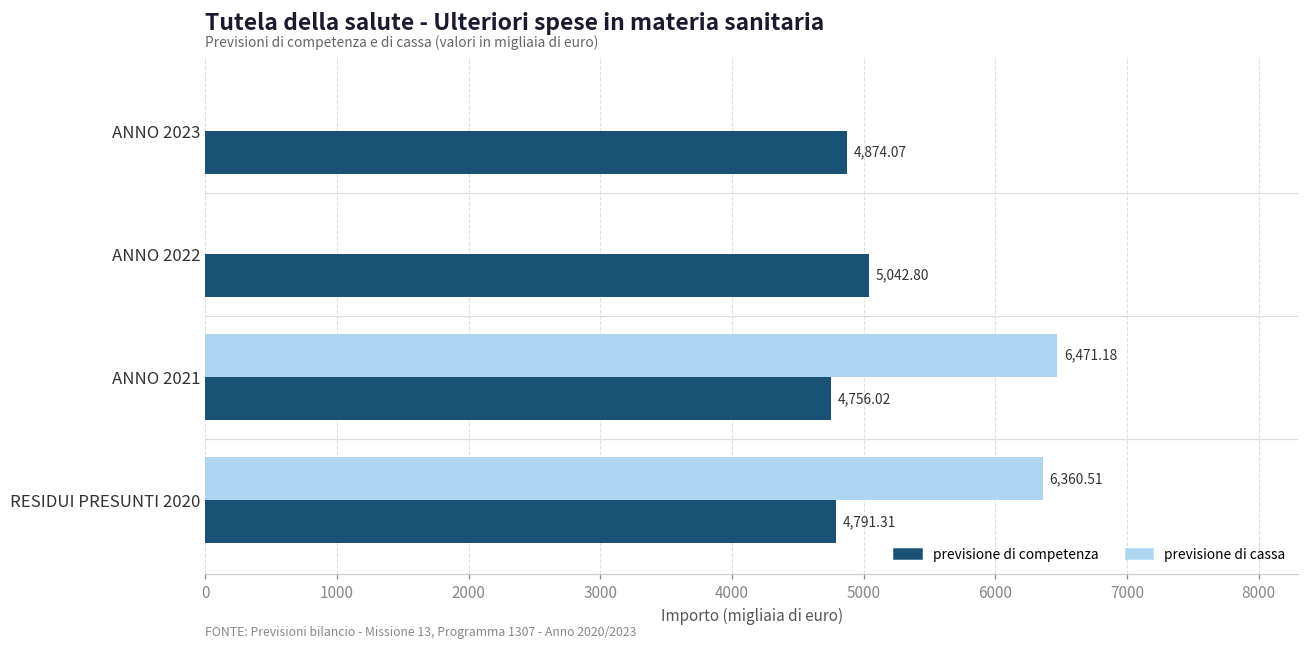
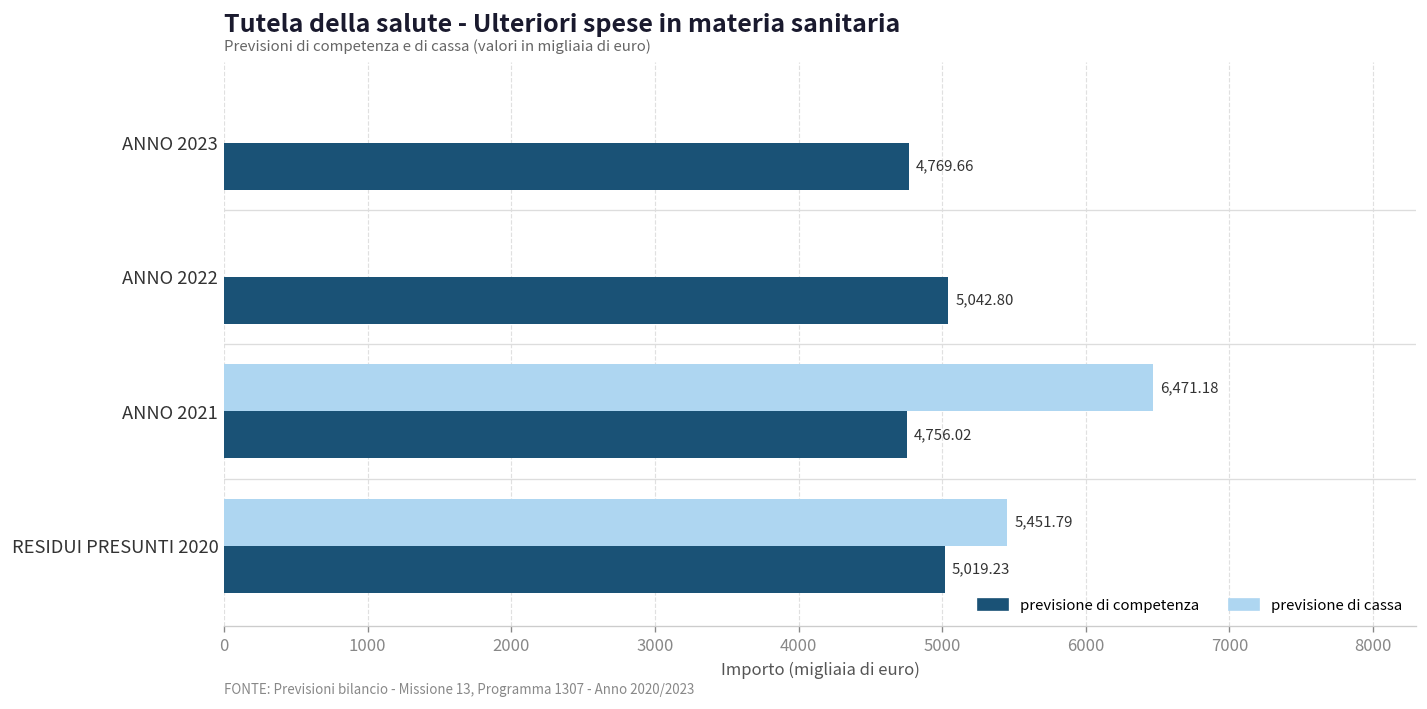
previsione di competenza, ANNO 2023: 4,874.07 -> 4,769.66
previsione di cassa, RESIDUI PRESUNTI 2020: 6,360.51 -> 5,451.79
previsione di competenza, RESIDUI PRESUNTI 2020: 4,791.31 -> 5,019.23
